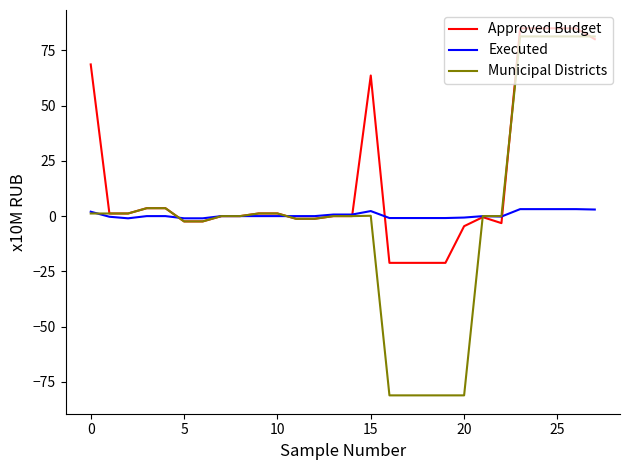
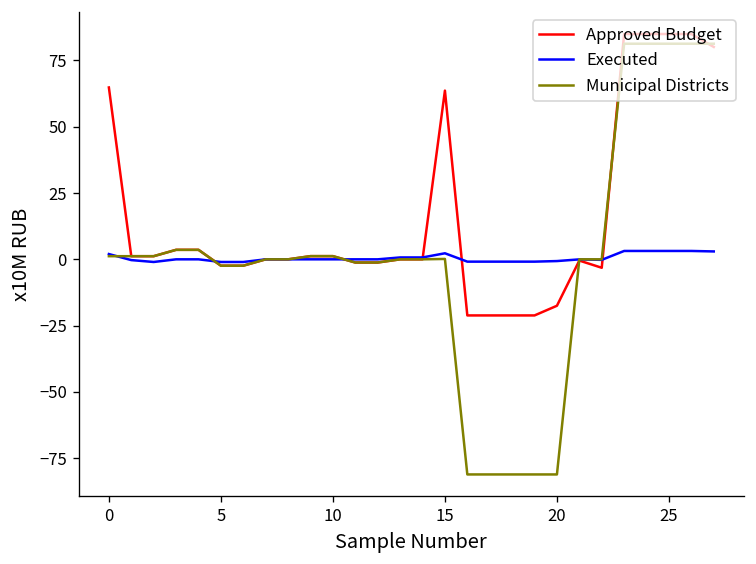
Approved Budget, 0: 69 -> 65
Approved Budget, 20: -5 -> -18
